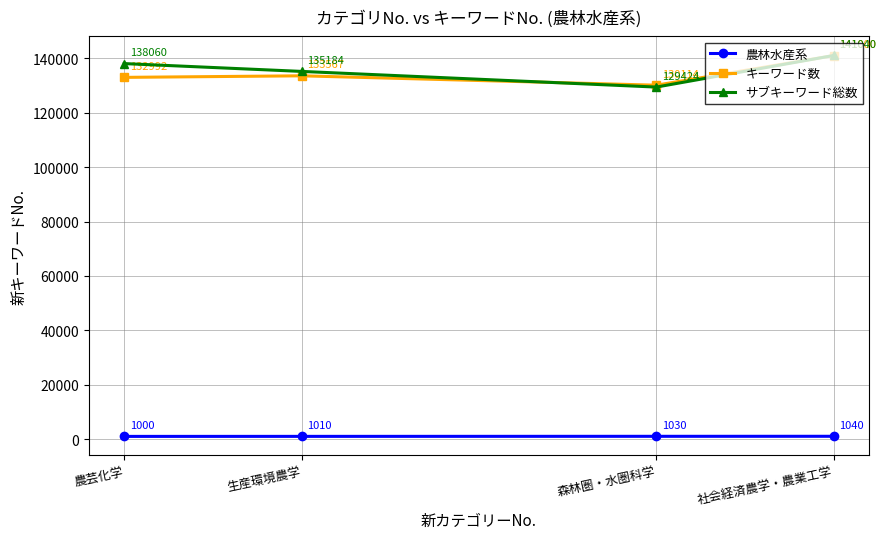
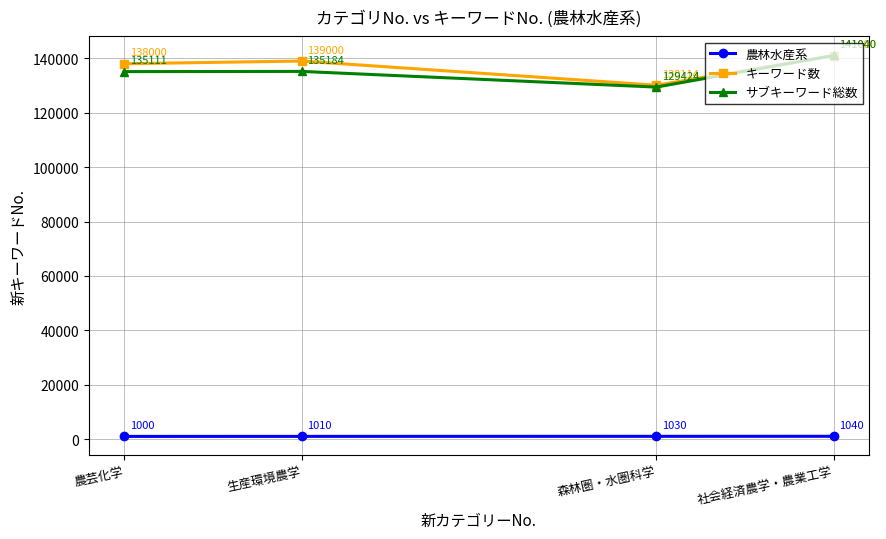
キーワード数, 農芸化学: 132992 -> 138000
サブキーワード総数, 農芸化学: 138060 -> 135111
キーワード数, 生産環境農学: 133567 -> 139000
